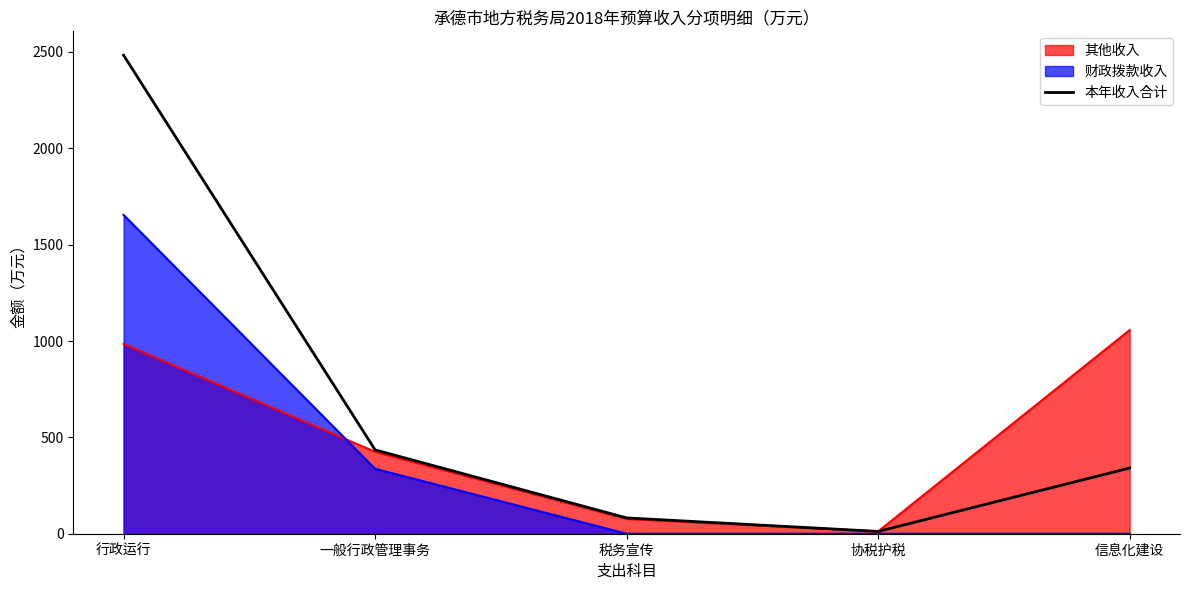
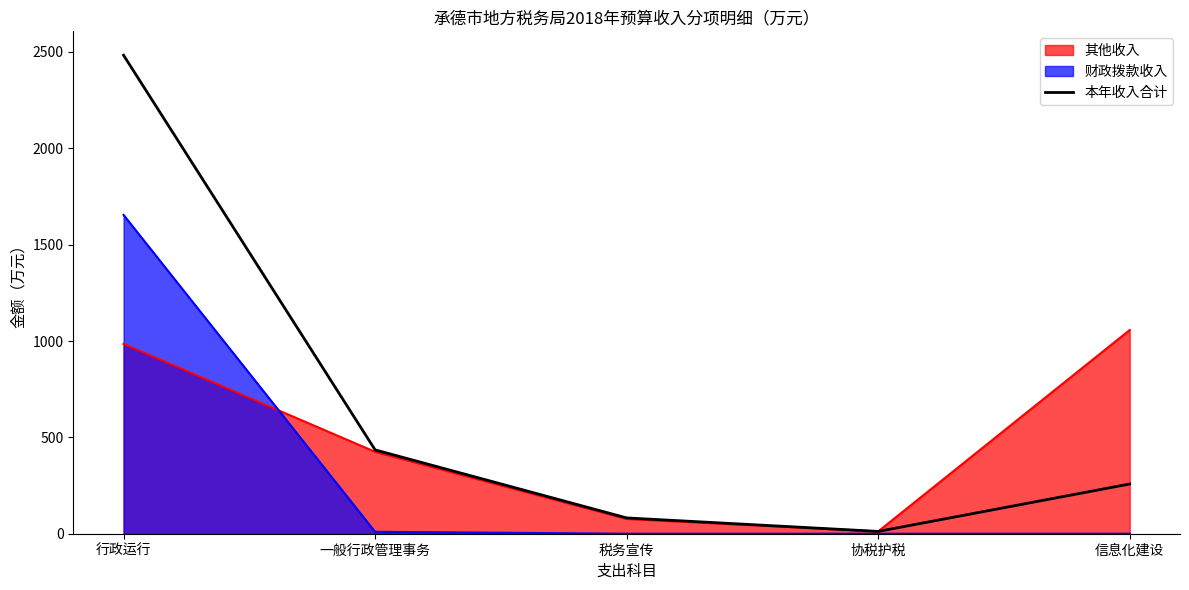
财政拨款收入, 一般行政管理事务: 340 -> 10
本年收入合计, 信息化建设: 340 -> 260
